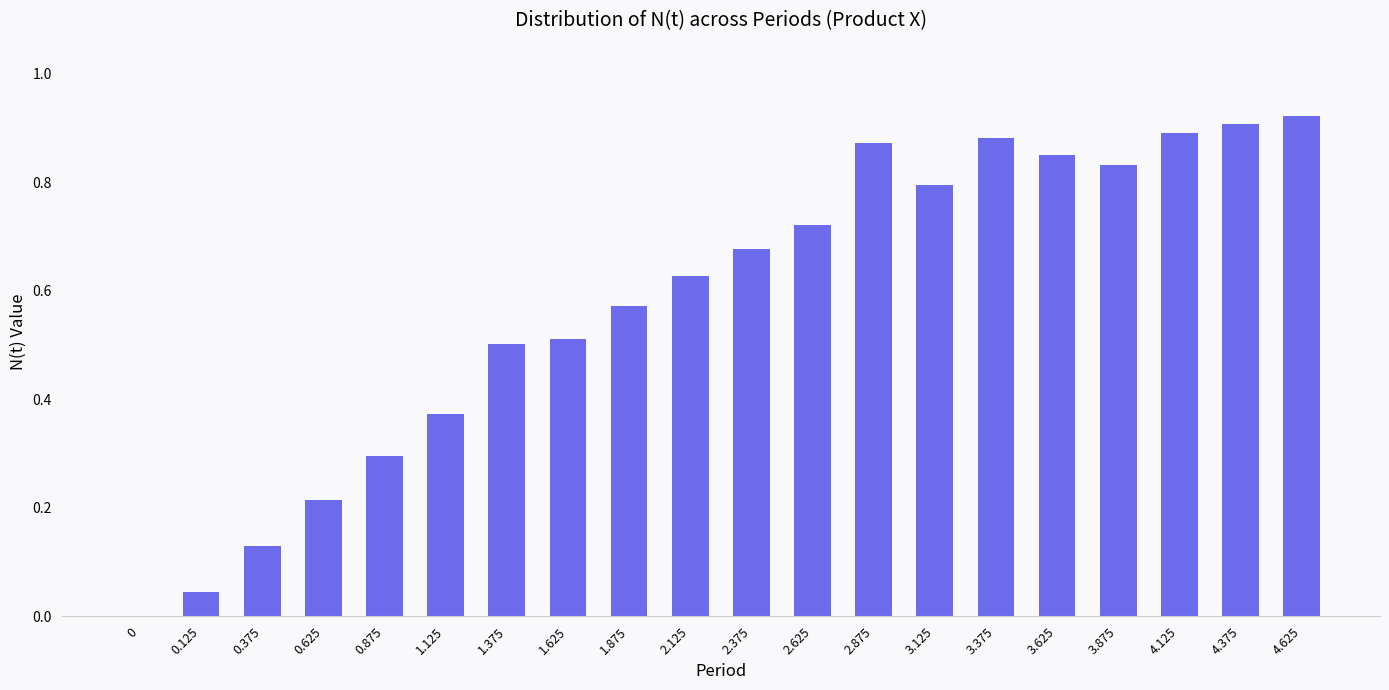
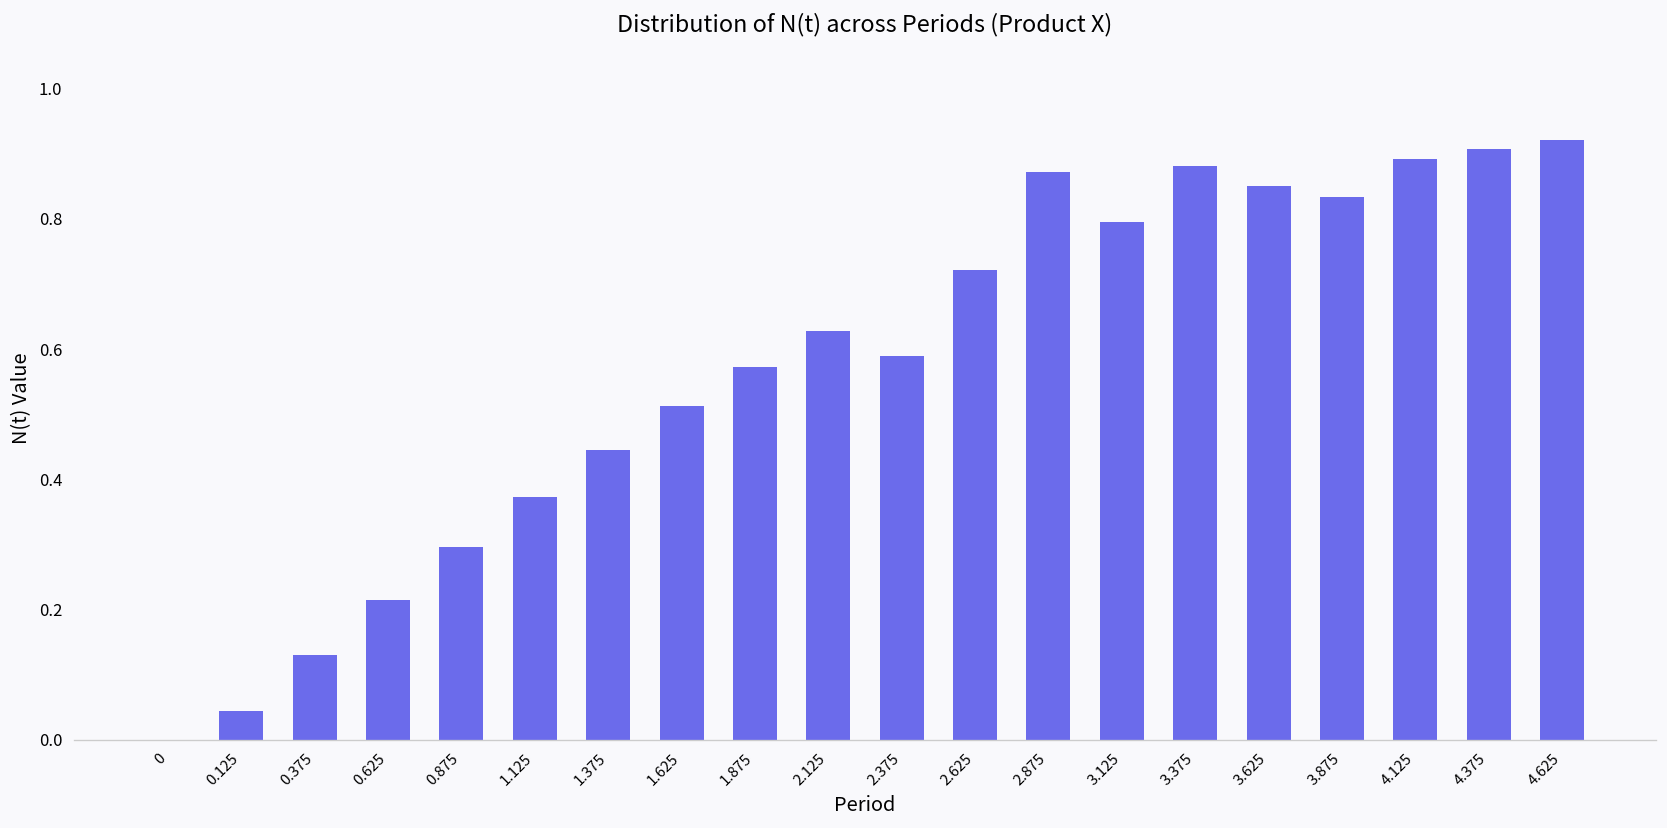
1.375: 0.50 -> 0.45
2.375: 0.68 -> 0.59
